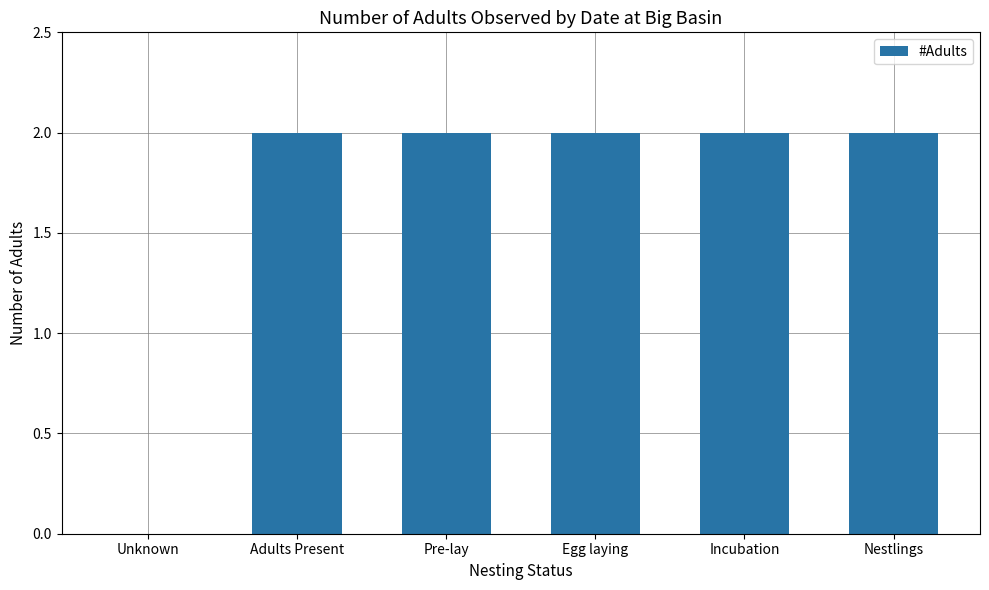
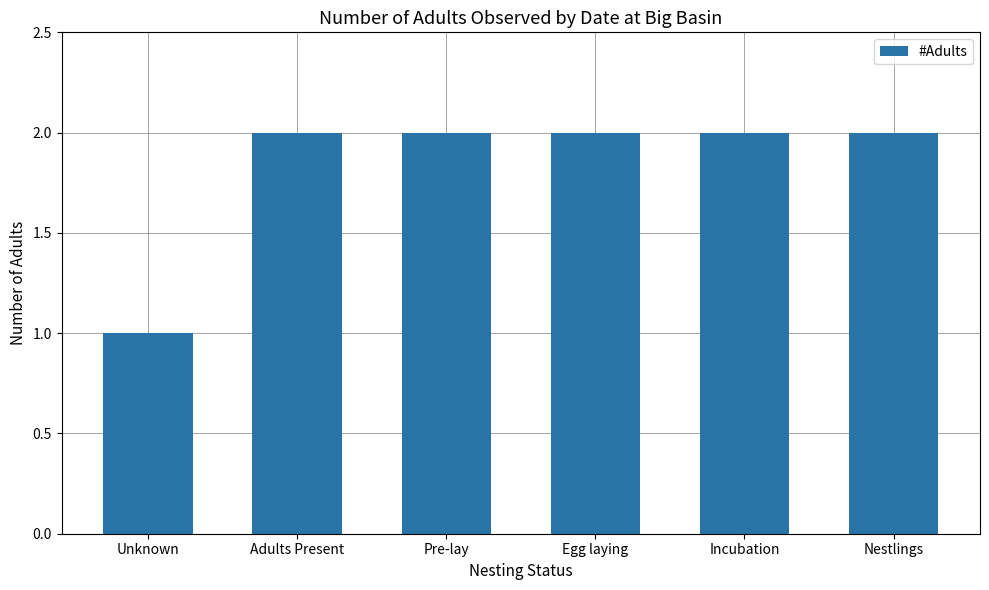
Unknown: 0 -> 1
